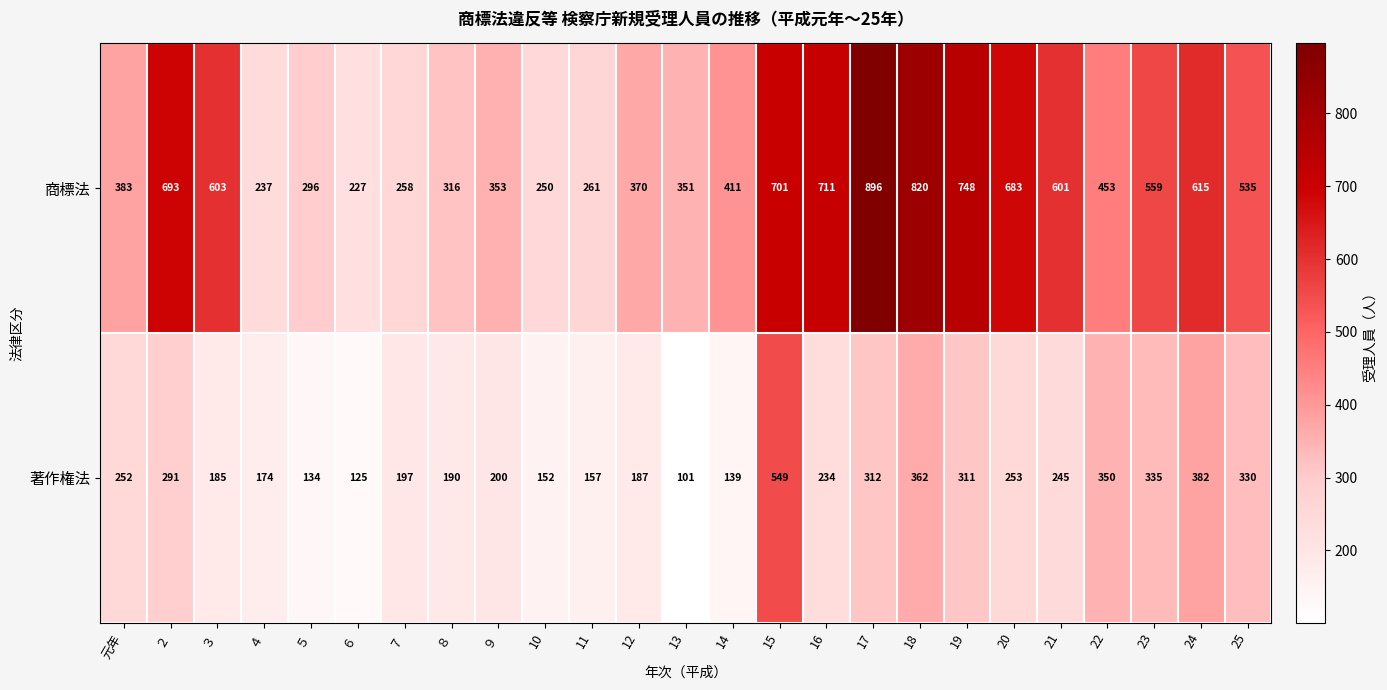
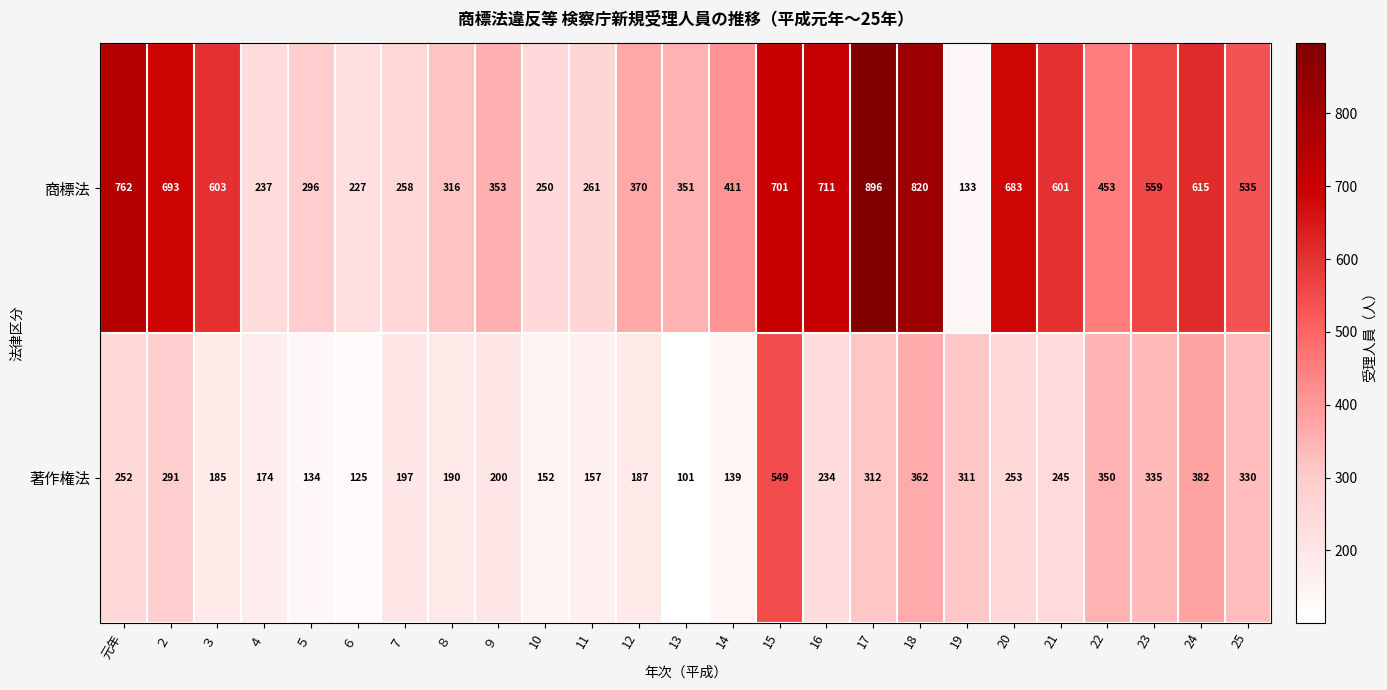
商標法, 元年: 383 -> 762
商標法, 19: 748 -> 133
